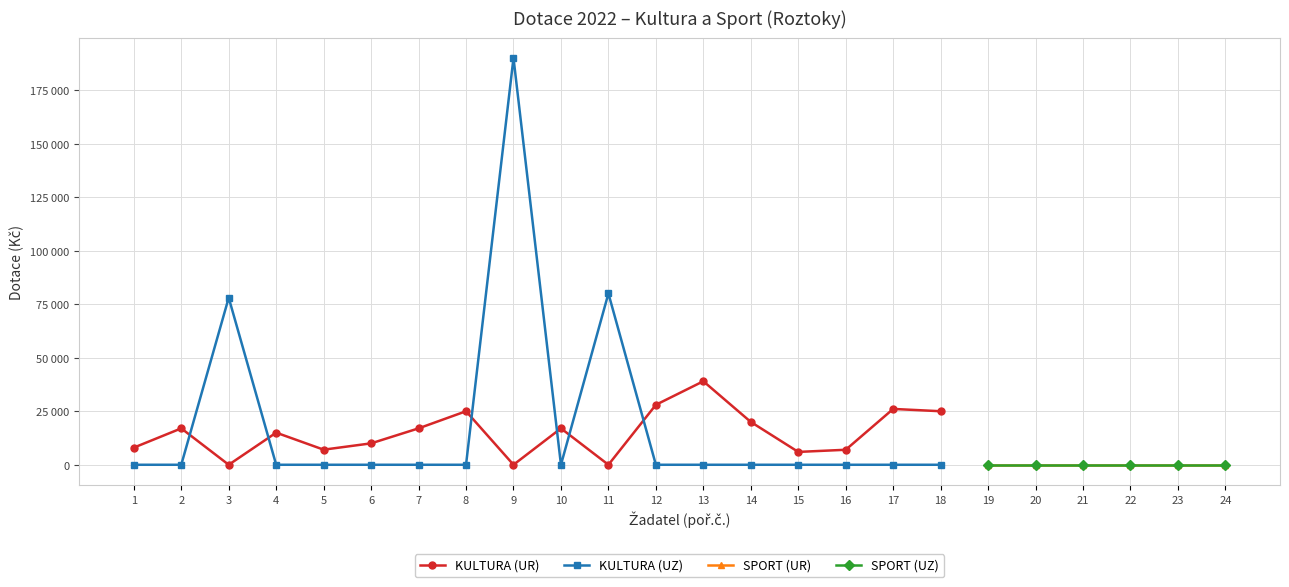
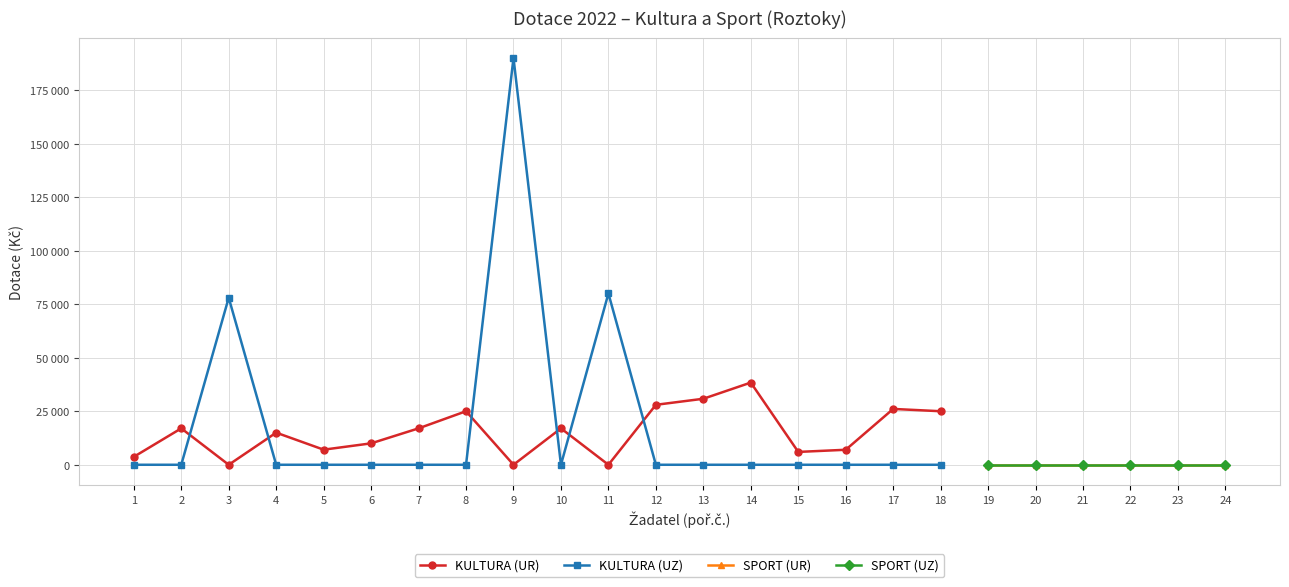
KULTURA (UR), 1: 8000 -> 4000
KULTURA (UR), 13: 39000 -> 31000
KULTURA (UR), 14: 20000 -> 38000
